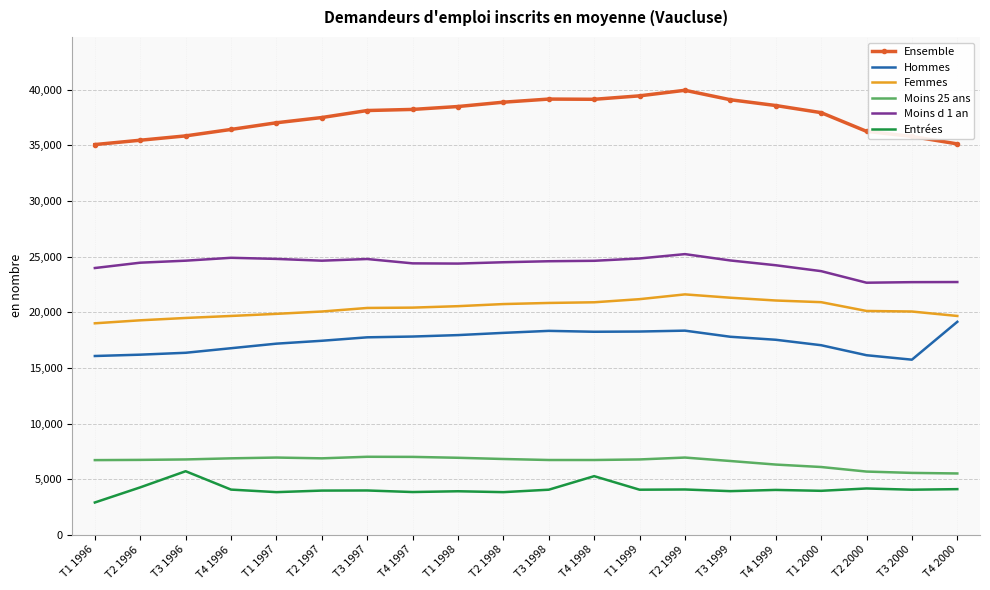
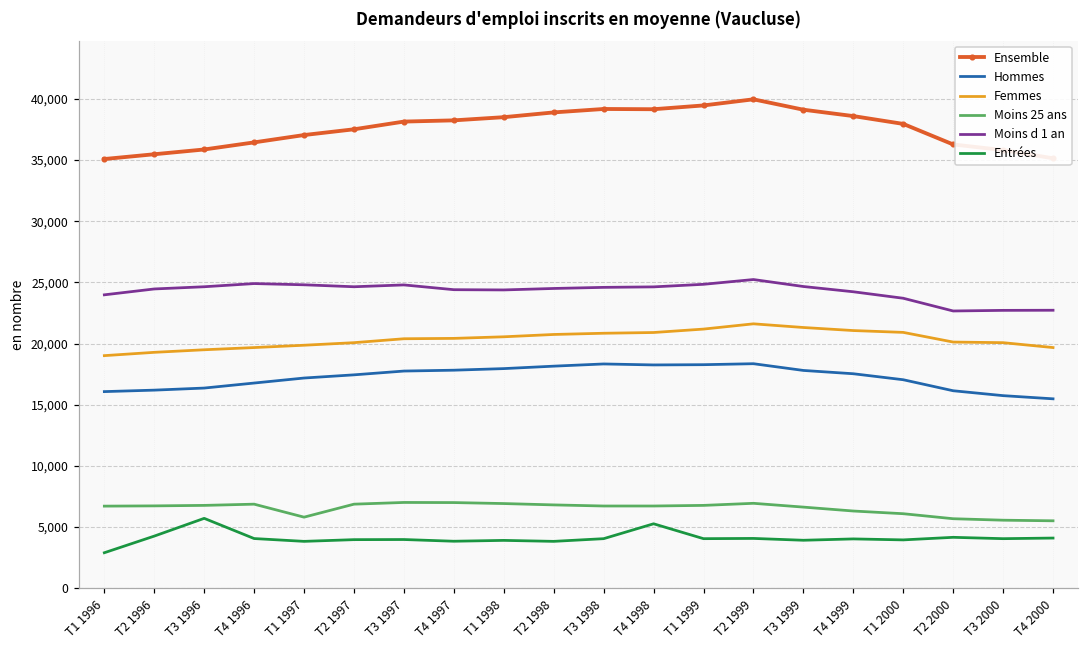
Moins 25 ans, T1 1997: 6,900 -> 5,800
Hommes, T4 2000: 19,100 -> 15,500
